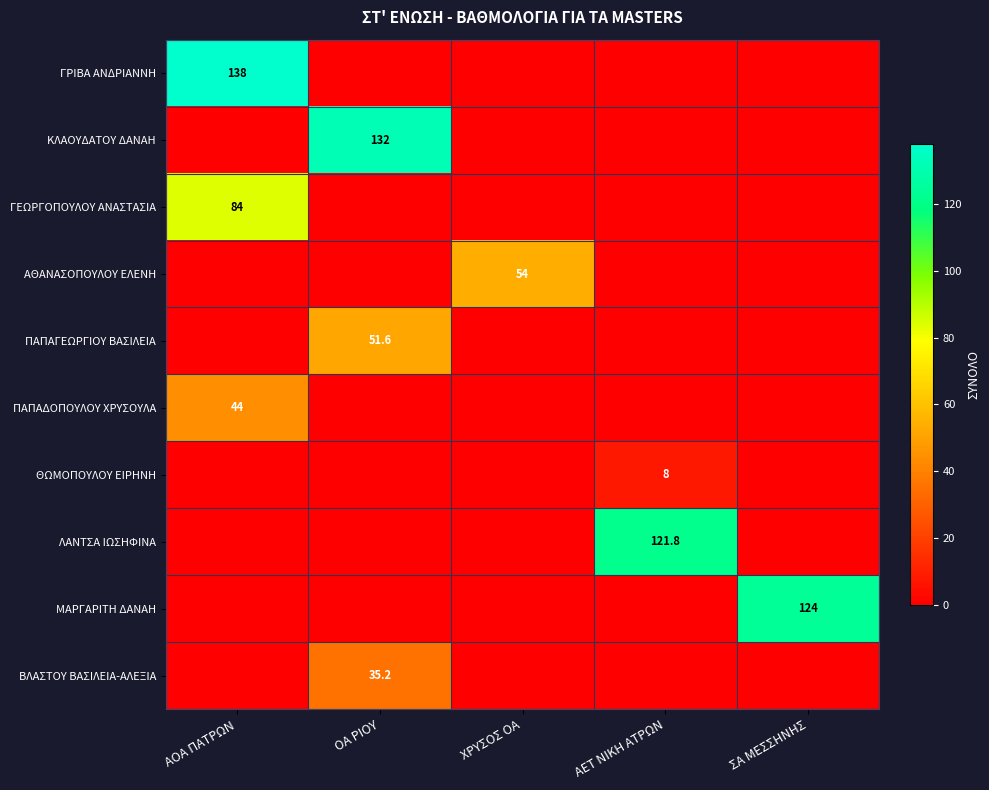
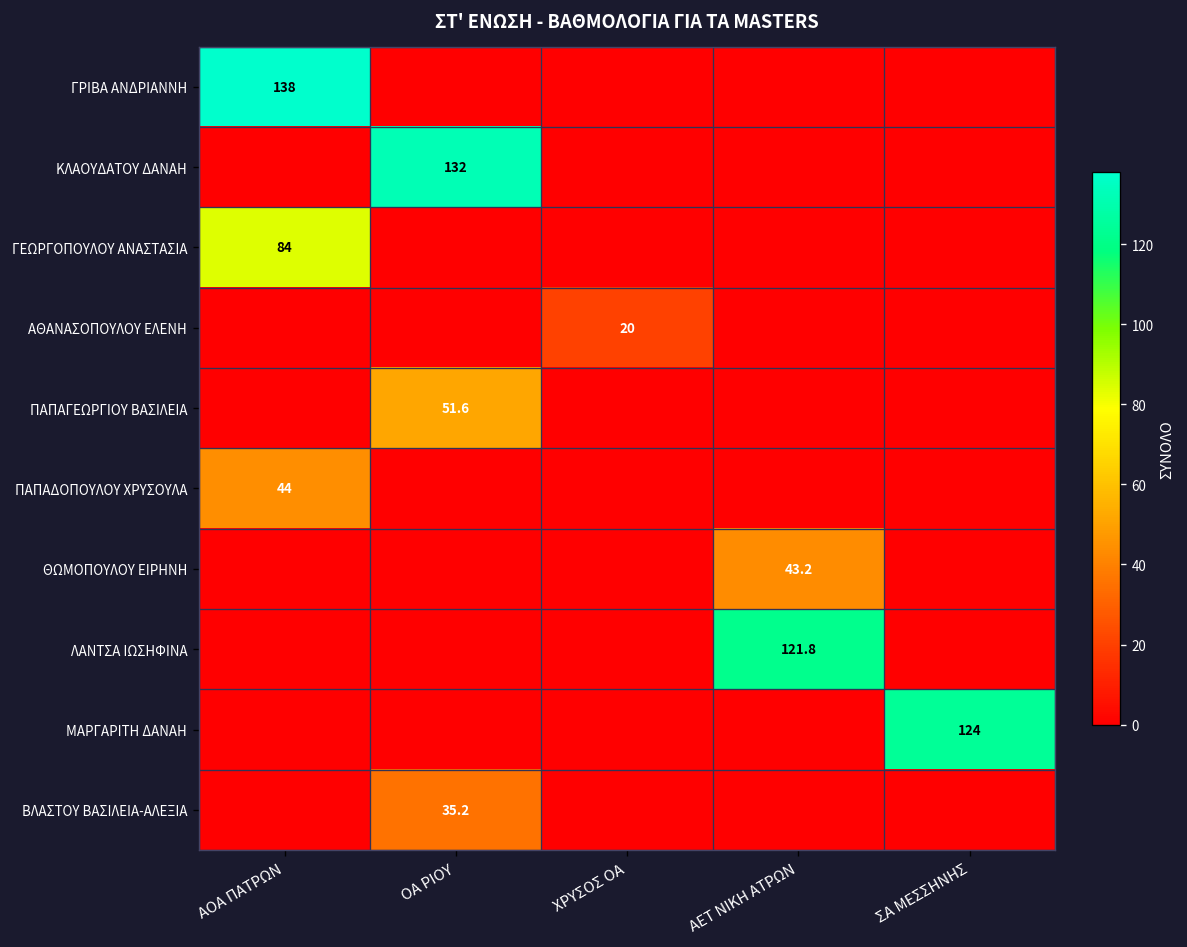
ΑΘΑΝΑΣΟΠΟΥΛΟΥ ΕΛΕΝΗ, ΧΡΥΣΟΣ ΟΑ: 54 -> 20
ΘΩΜΟΠΟΥΛΟΥ ΕΙΡΗΝΗ, ΑΕΤ ΝΙΚΗ ΑΤΡΩΝ: 8 -> 43.2
